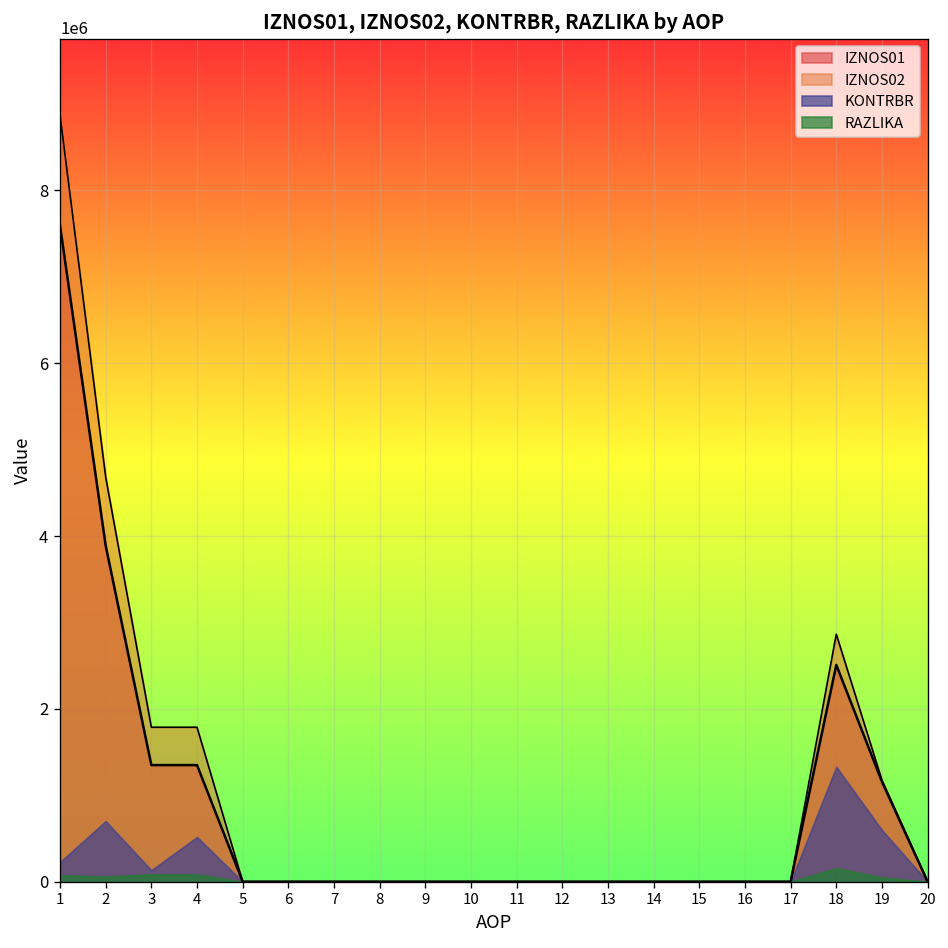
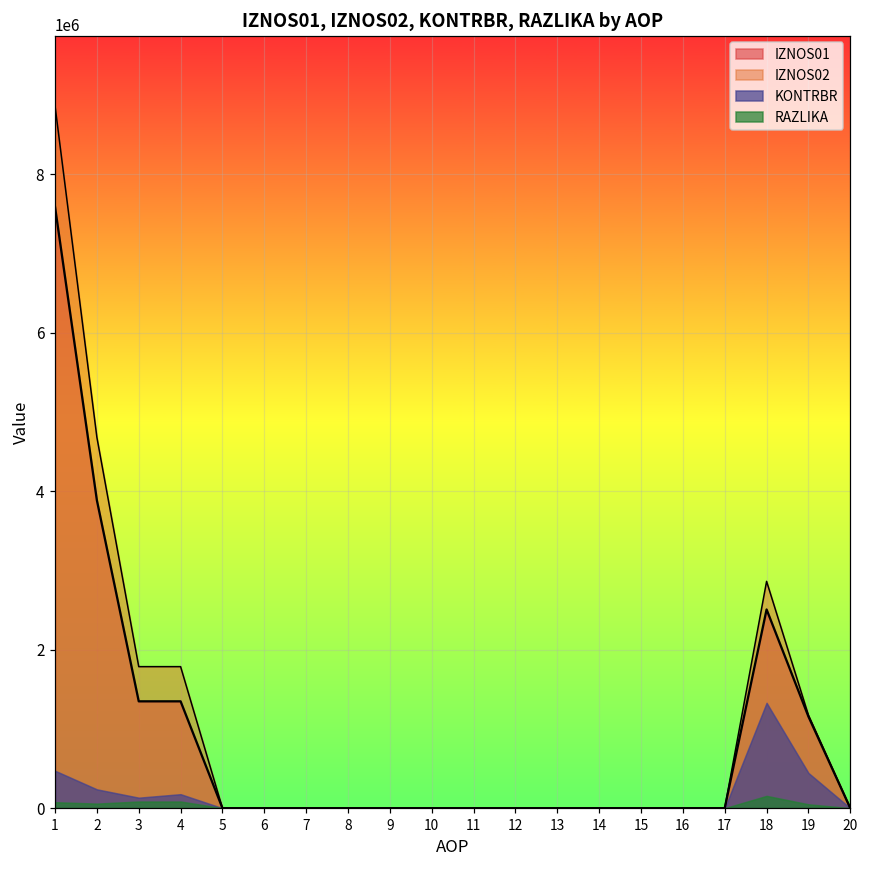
KONTRBR, 1: 200000 -> 500000
KONTRBR, 2: 700000 -> 200000
KONTRBR, 4: 500000 -> 200000
KONTRBR, 19: 600000 -> 400000
